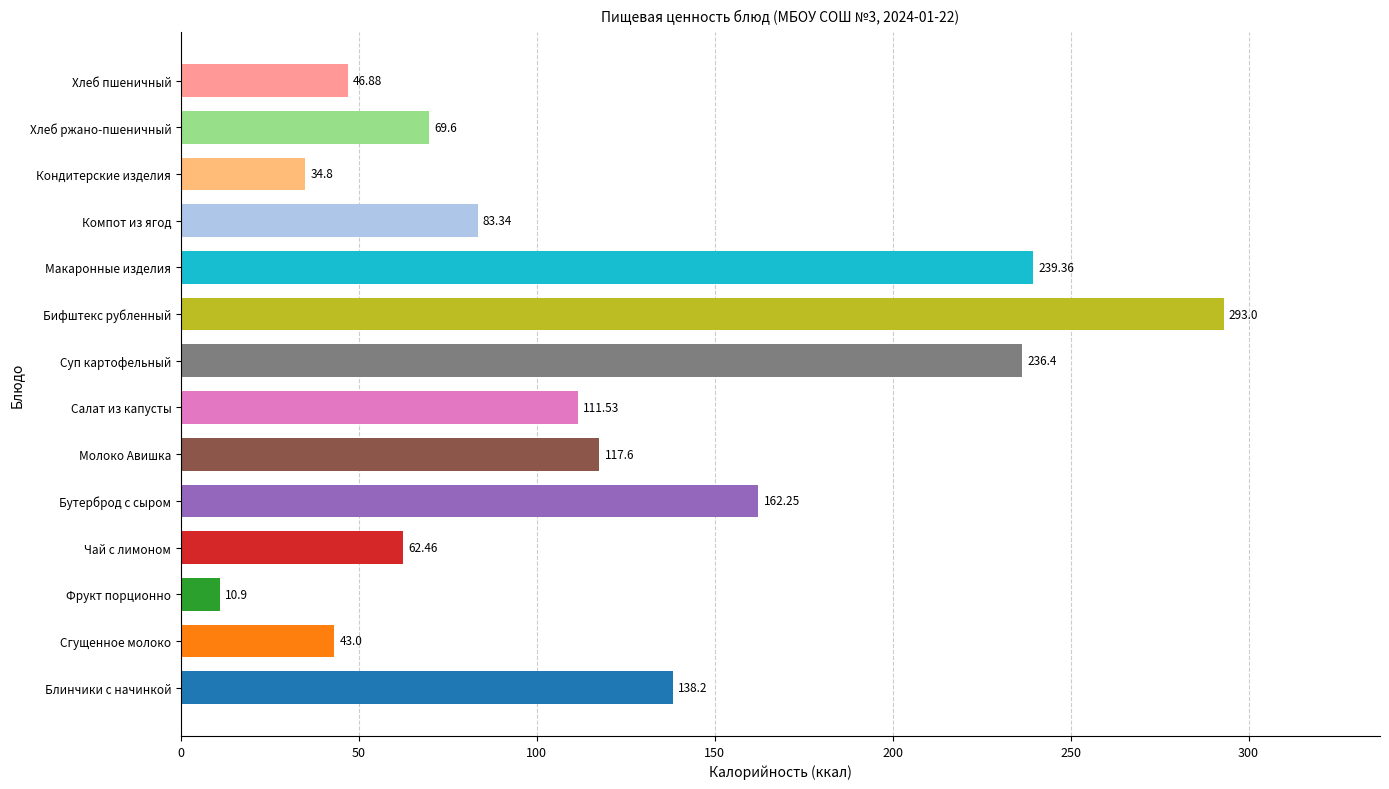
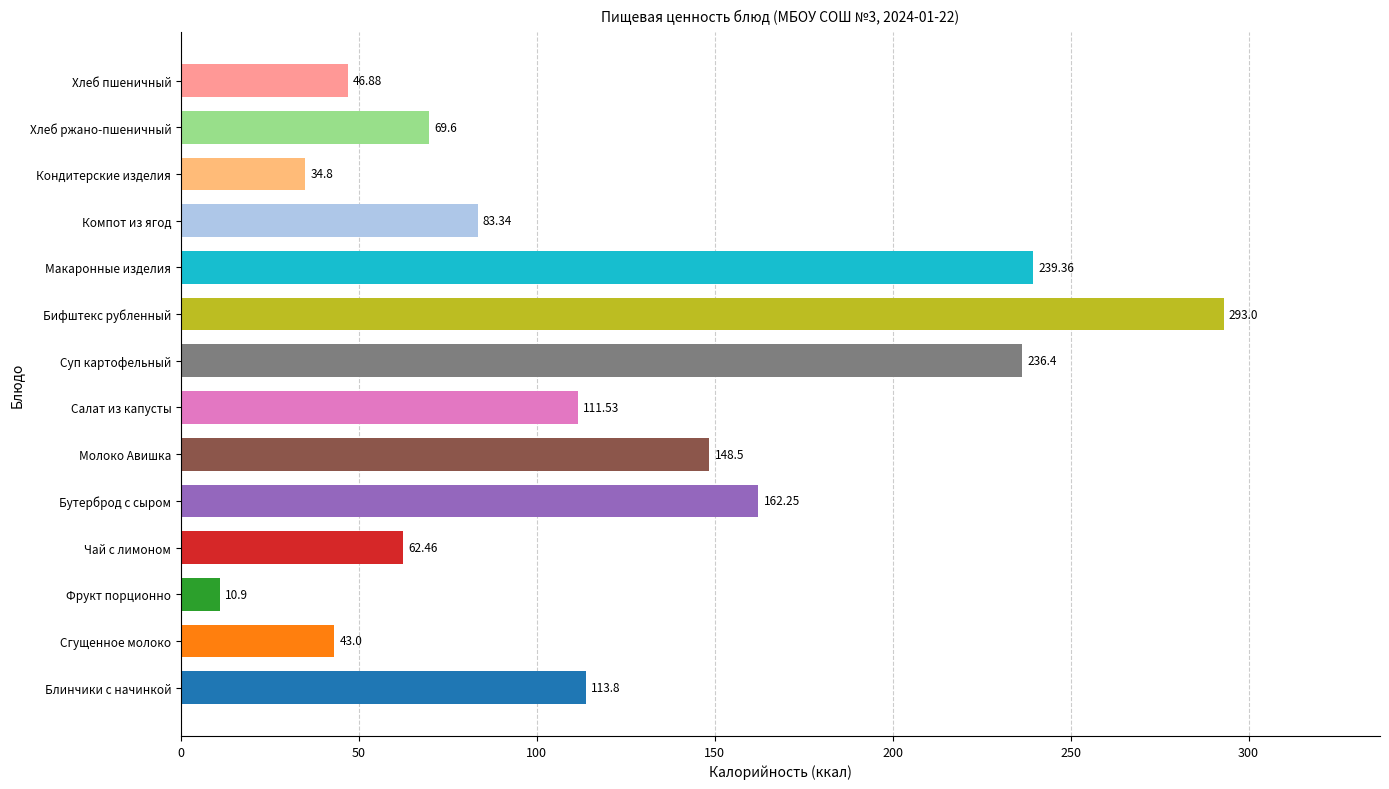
Молоко Авишка: 117.6 -> 148.5
Блинчики с начинкой: 138.2 -> 113.8
